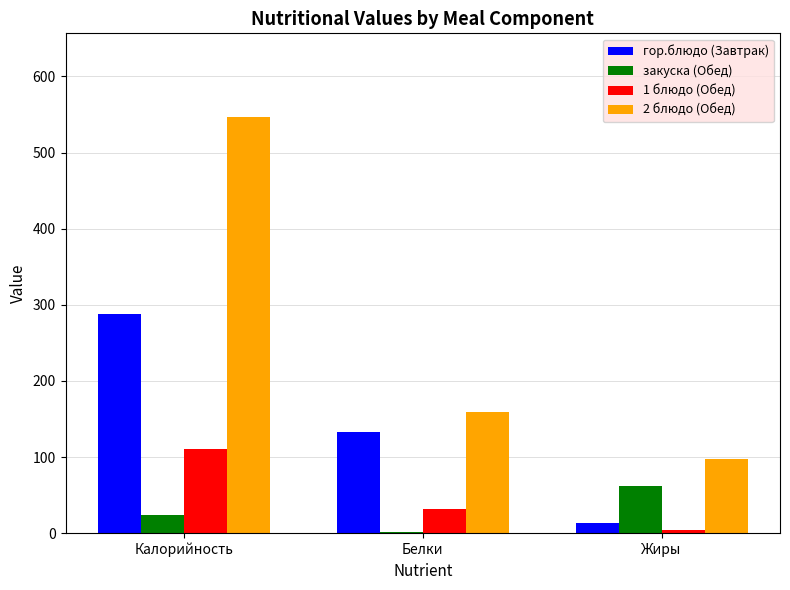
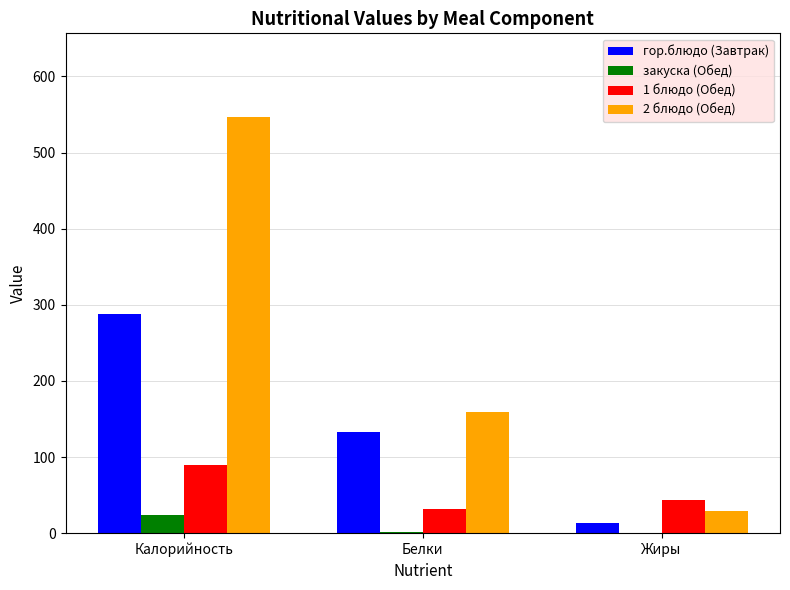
1 блюдо (Обед), Калорийность: 110 -> 90
закуска (Обед), Жиры: 60 -> 0
1 блюдо (Обед), Жиры: 0 -> 40
2 блюдо (Обед), Жиры: 100 -> 30
